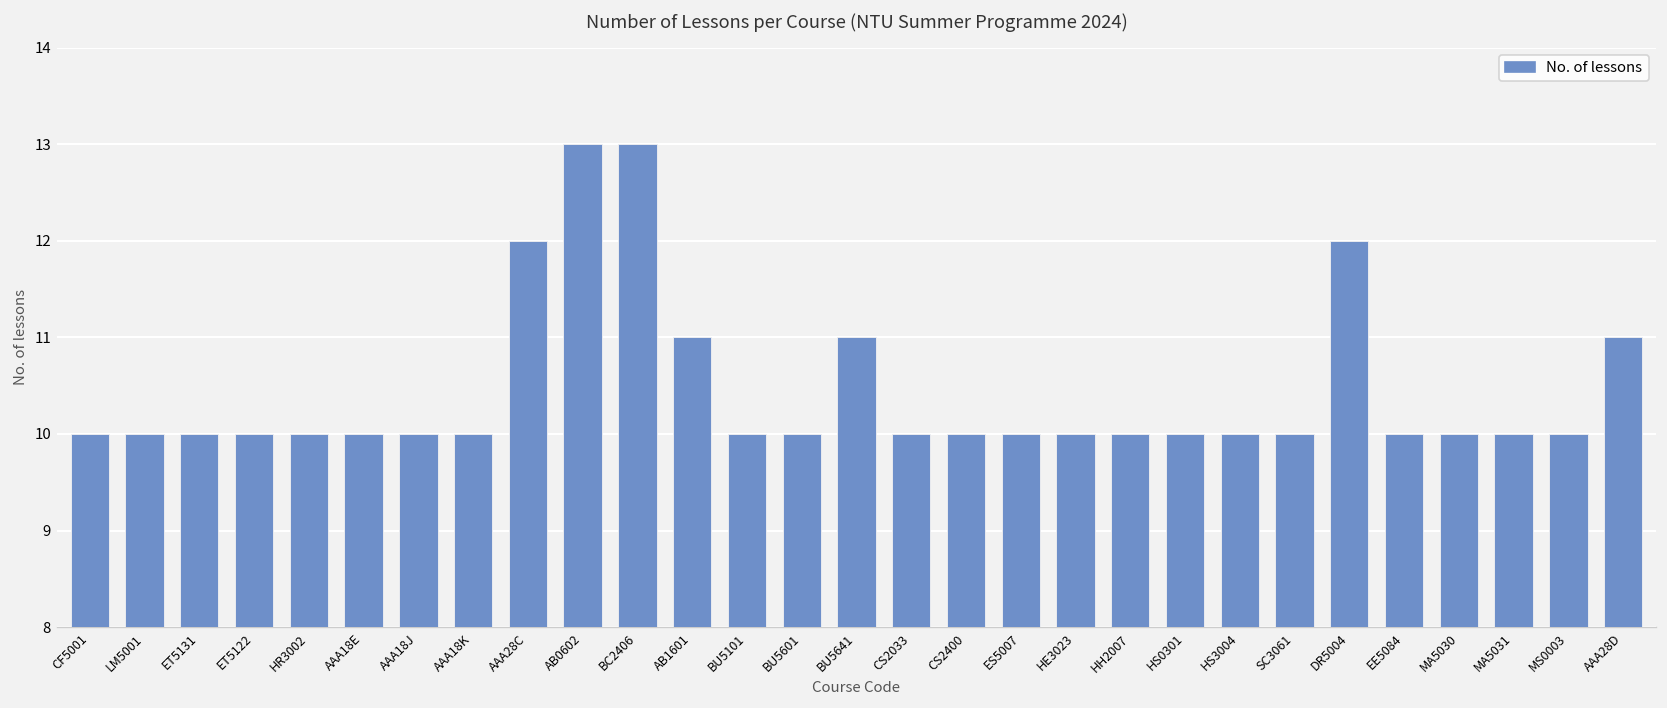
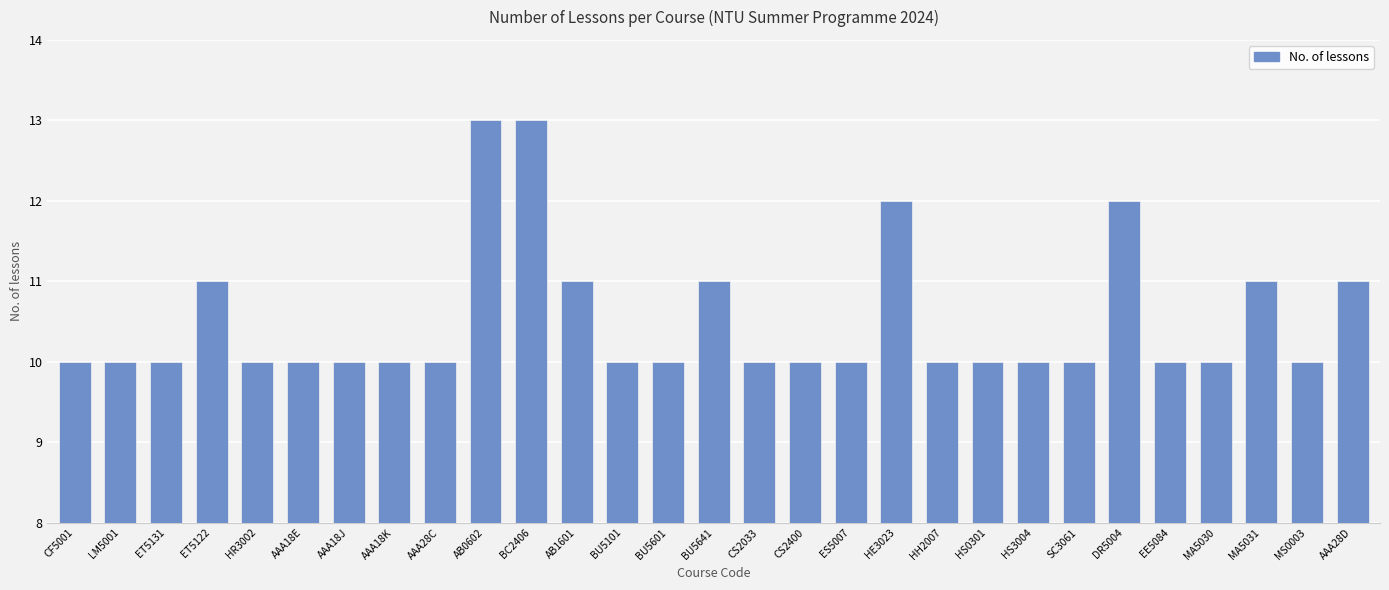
ET5122: 10 -> 11
AAA28C: 12 -> 10
HE3023: 10 -> 12
MA5031: 10 -> 11
